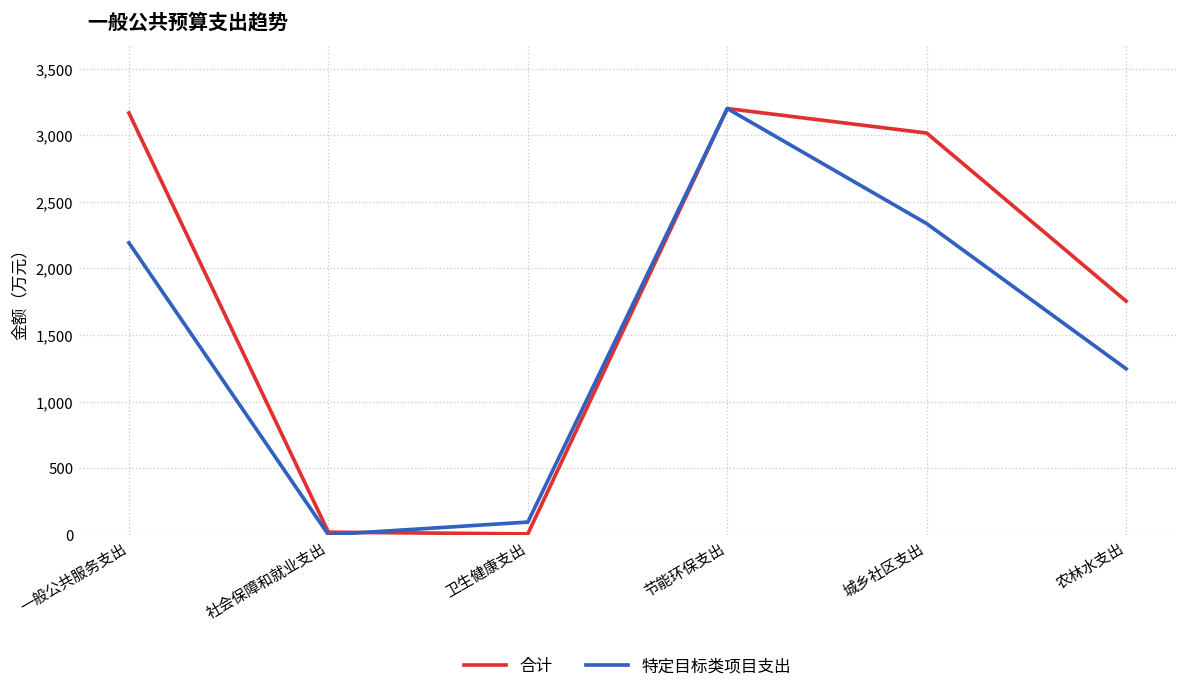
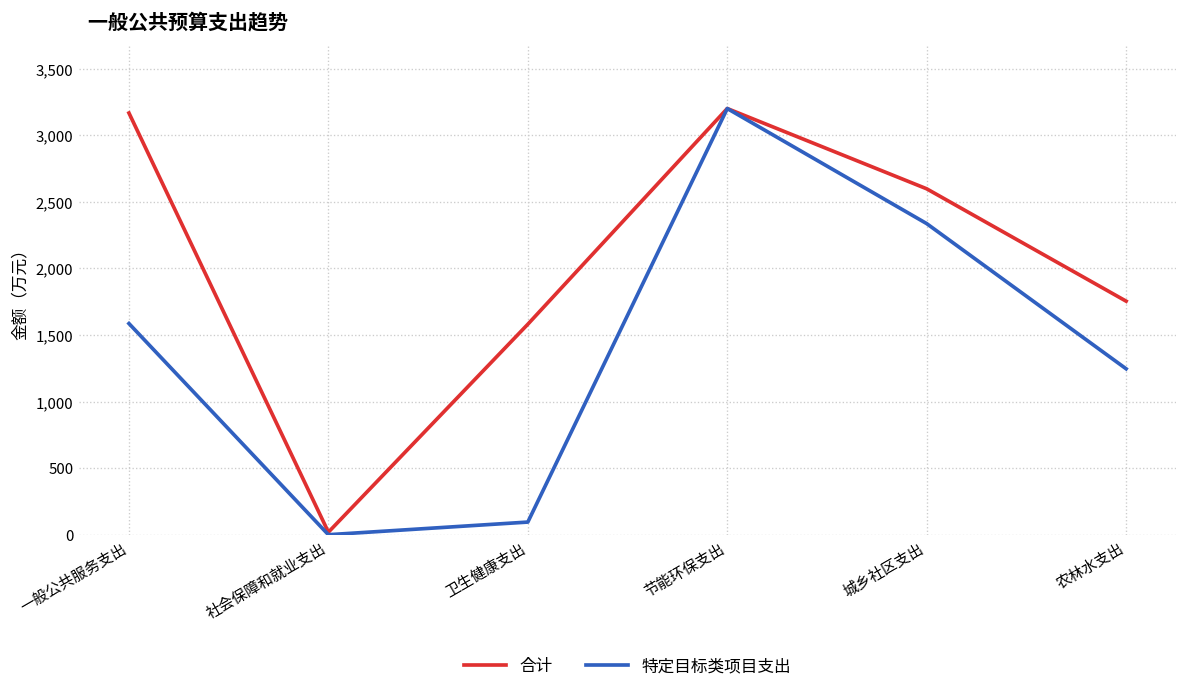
特定目标类项目支出, 一般公共服务支出: 2,190 -> 1,590
合计, 卫生健康支出: 10 -> 1,580
合计, 城乡社区支出: 3,020 -> 2,600
